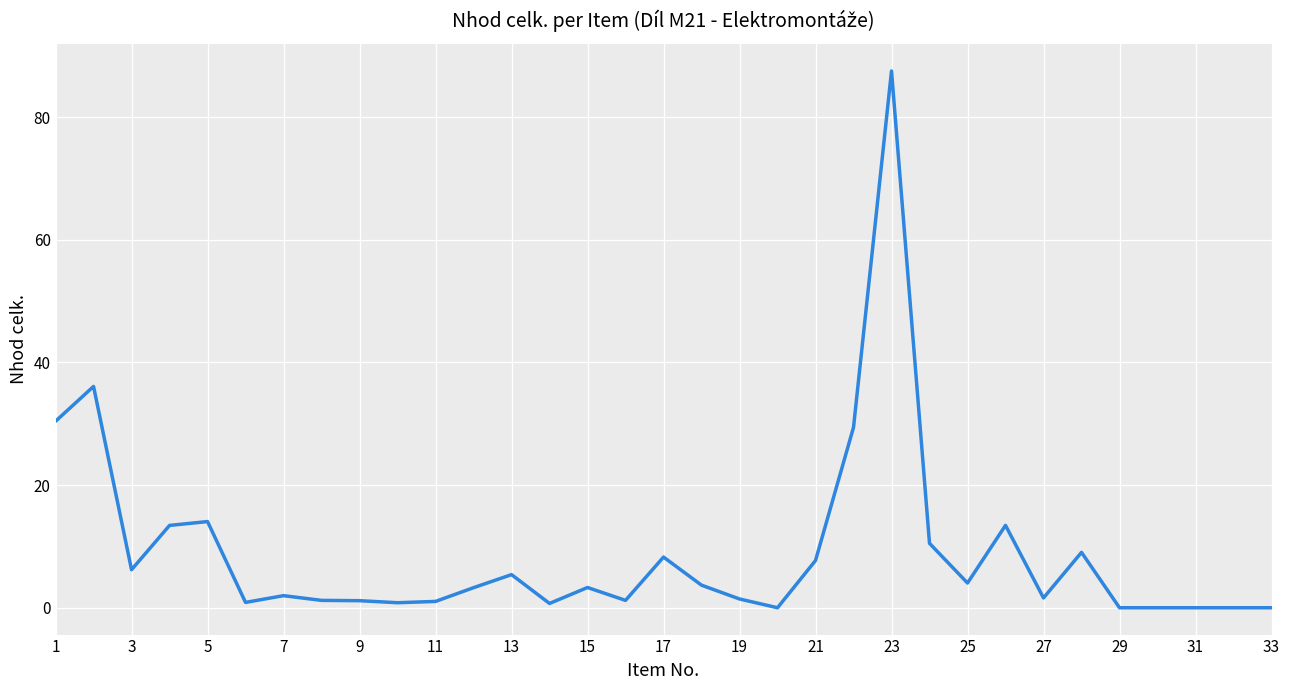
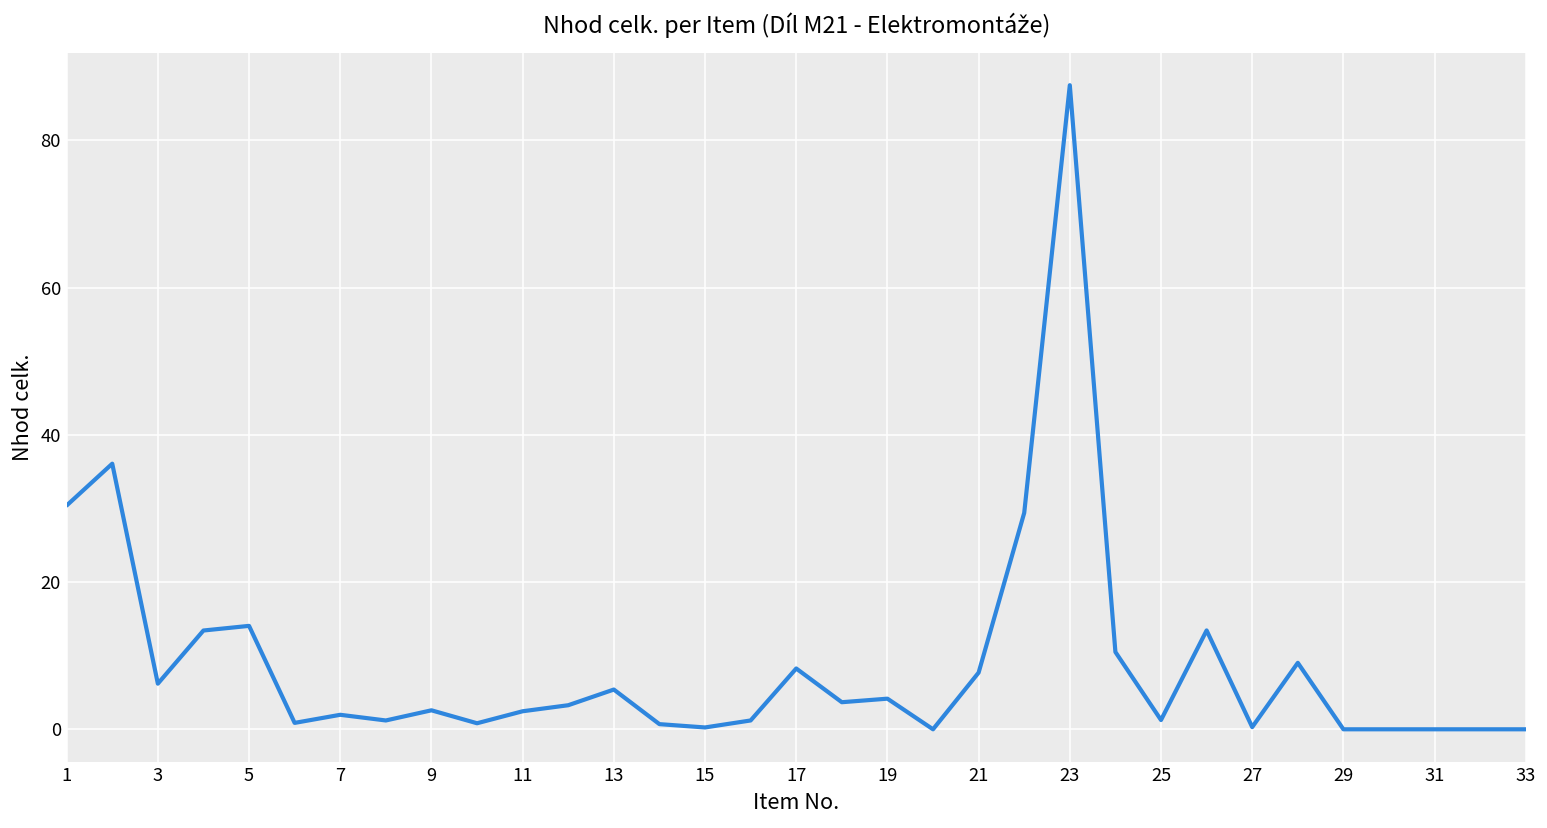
9: 1 -> 3
11: 1 -> 2
15: 3 -> 0
19: 1 -> 4
25: 4 -> 1
27: 2 -> 0
